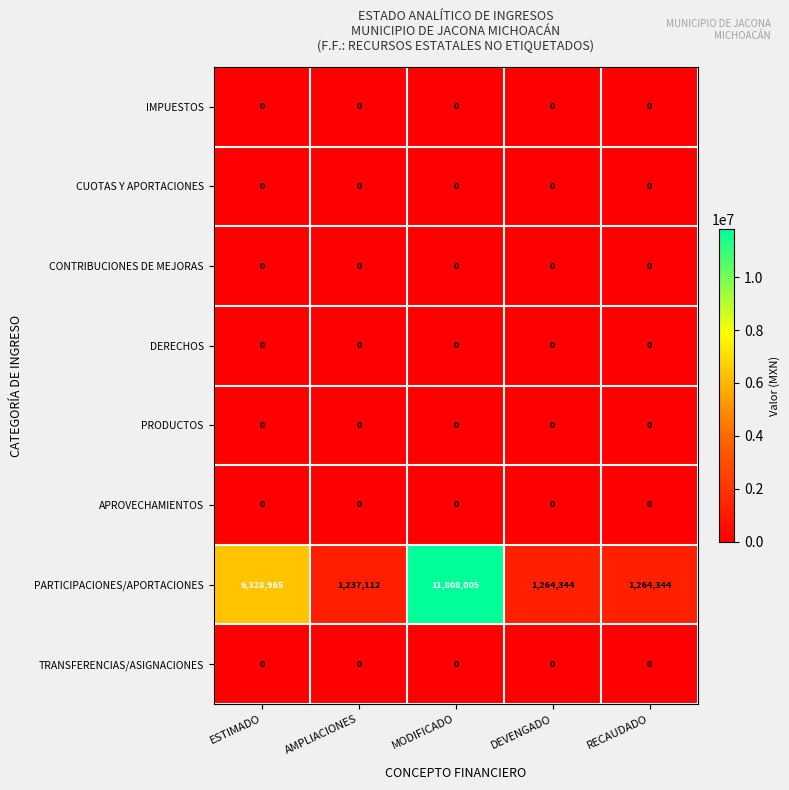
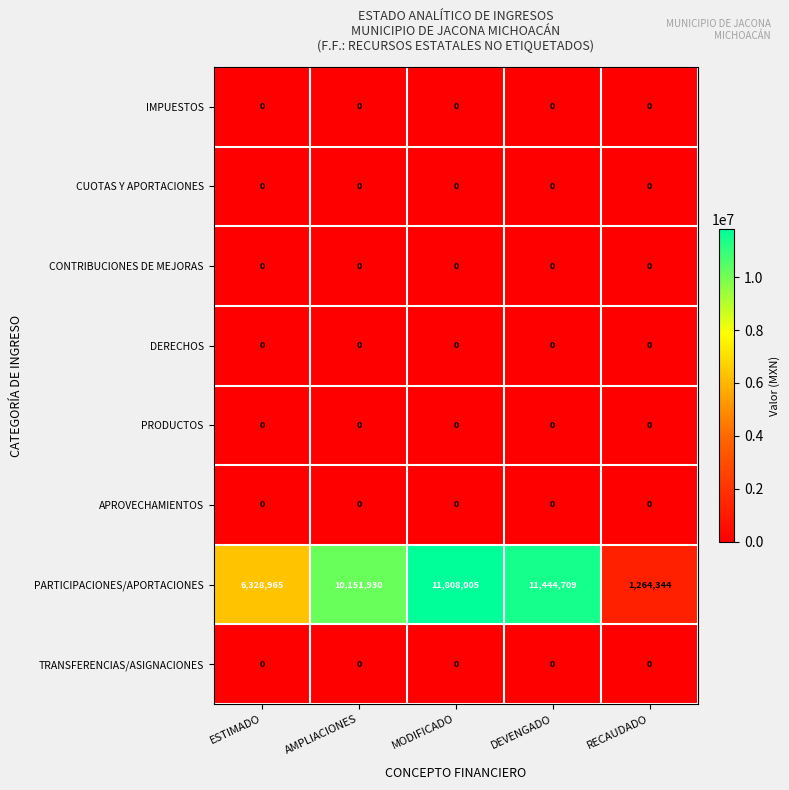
PARTICIPACIONES/APORTACIONES, AMPLIACIONES: 1,237,112 -> 10,151,930
PARTICIPACIONES/APORTACIONES, DEVENGADO: 1,264,344 -> 11,444,709
